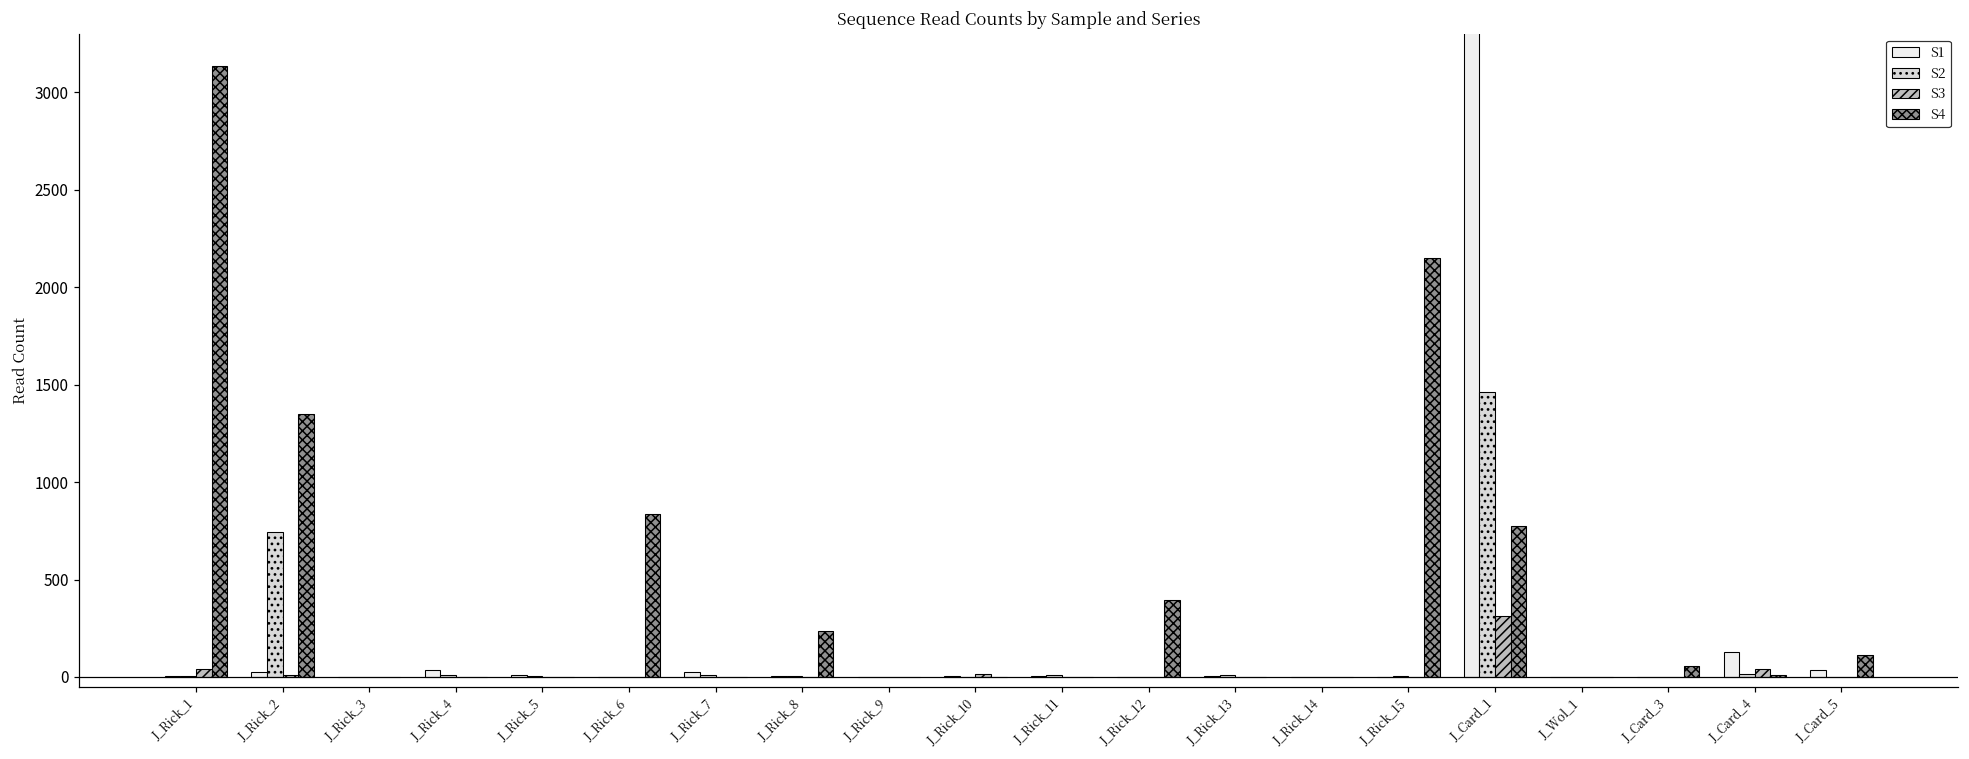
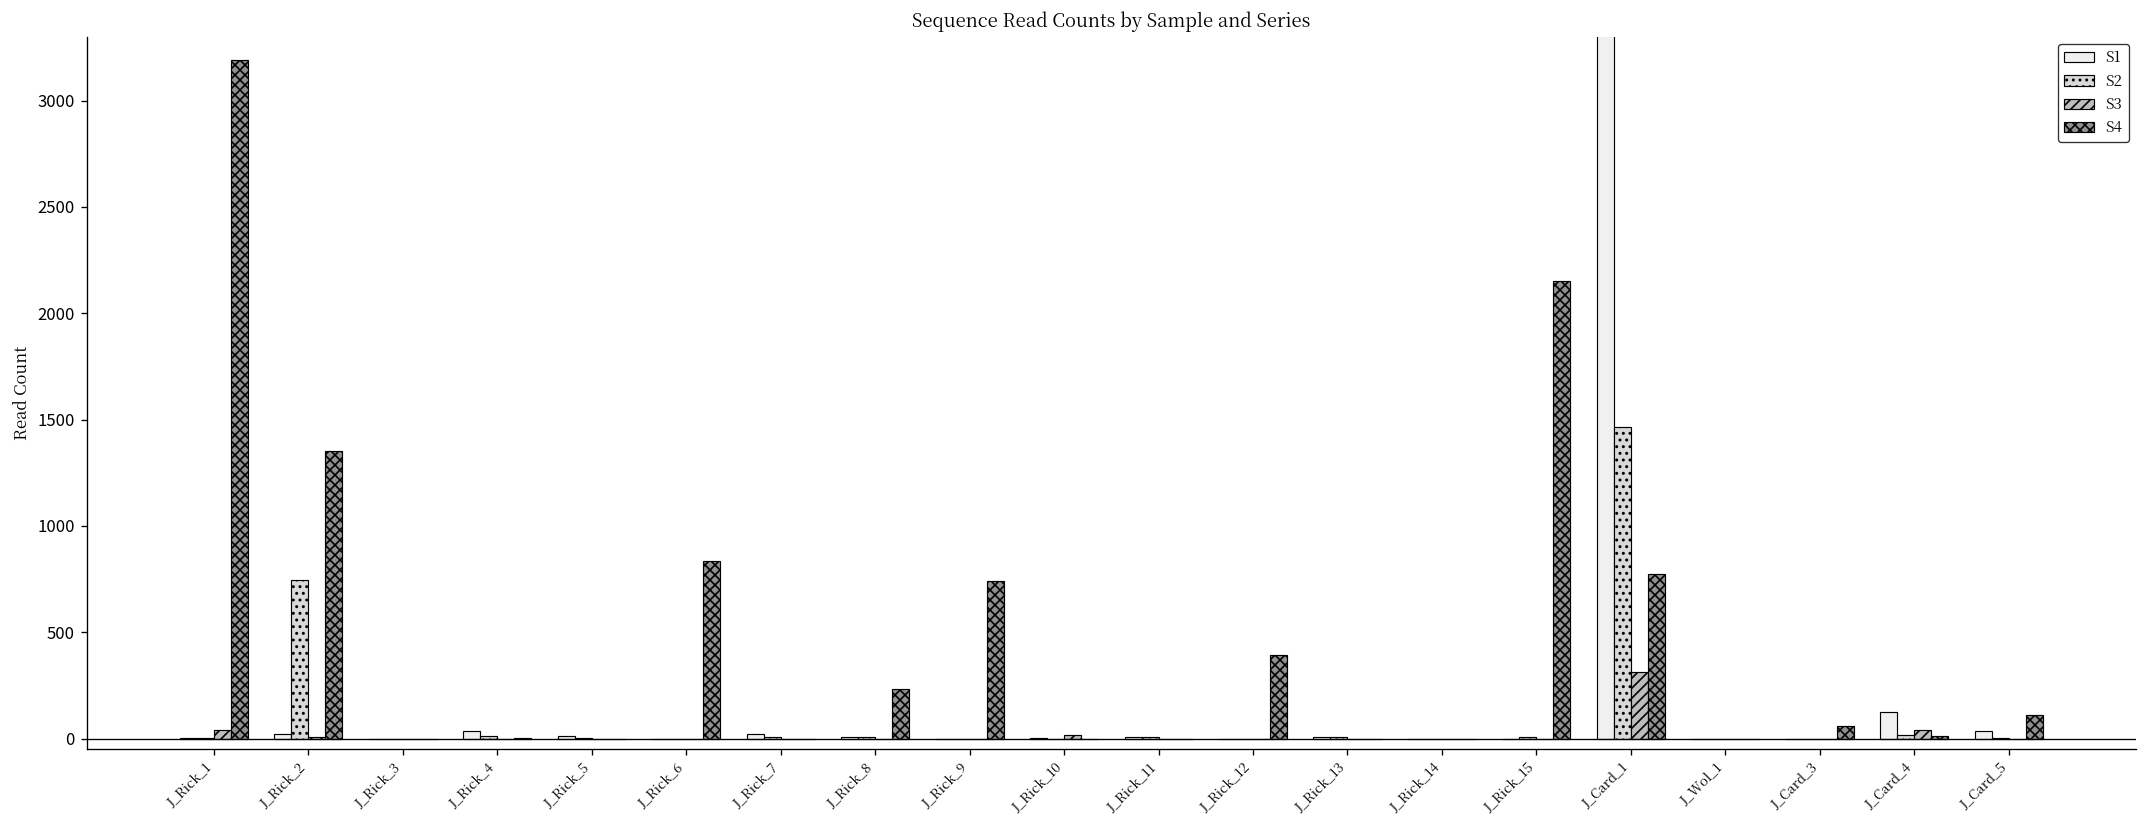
S4, J_Rick_1: 3140 -> 3190
S4, J_Rick_9: 0 -> 740
